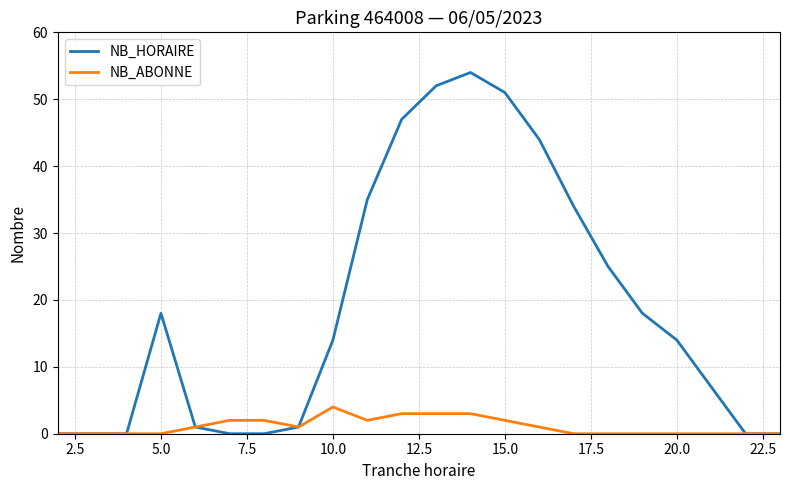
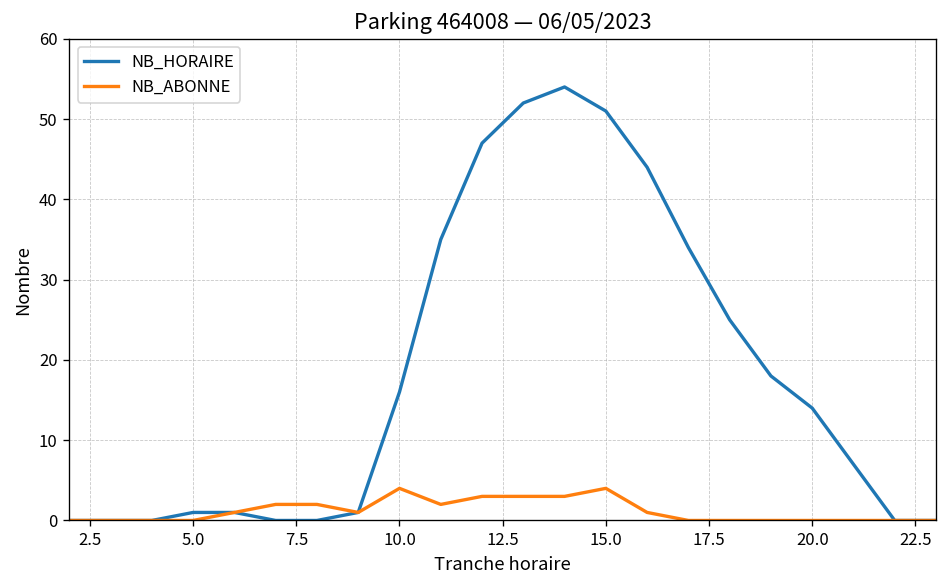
NB_HORAIRE, 5.0: 18 -> 1
NB_HORAIRE, 10.0: 14 -> 16
NB_ABONNE, 15.0: 2 -> 4
